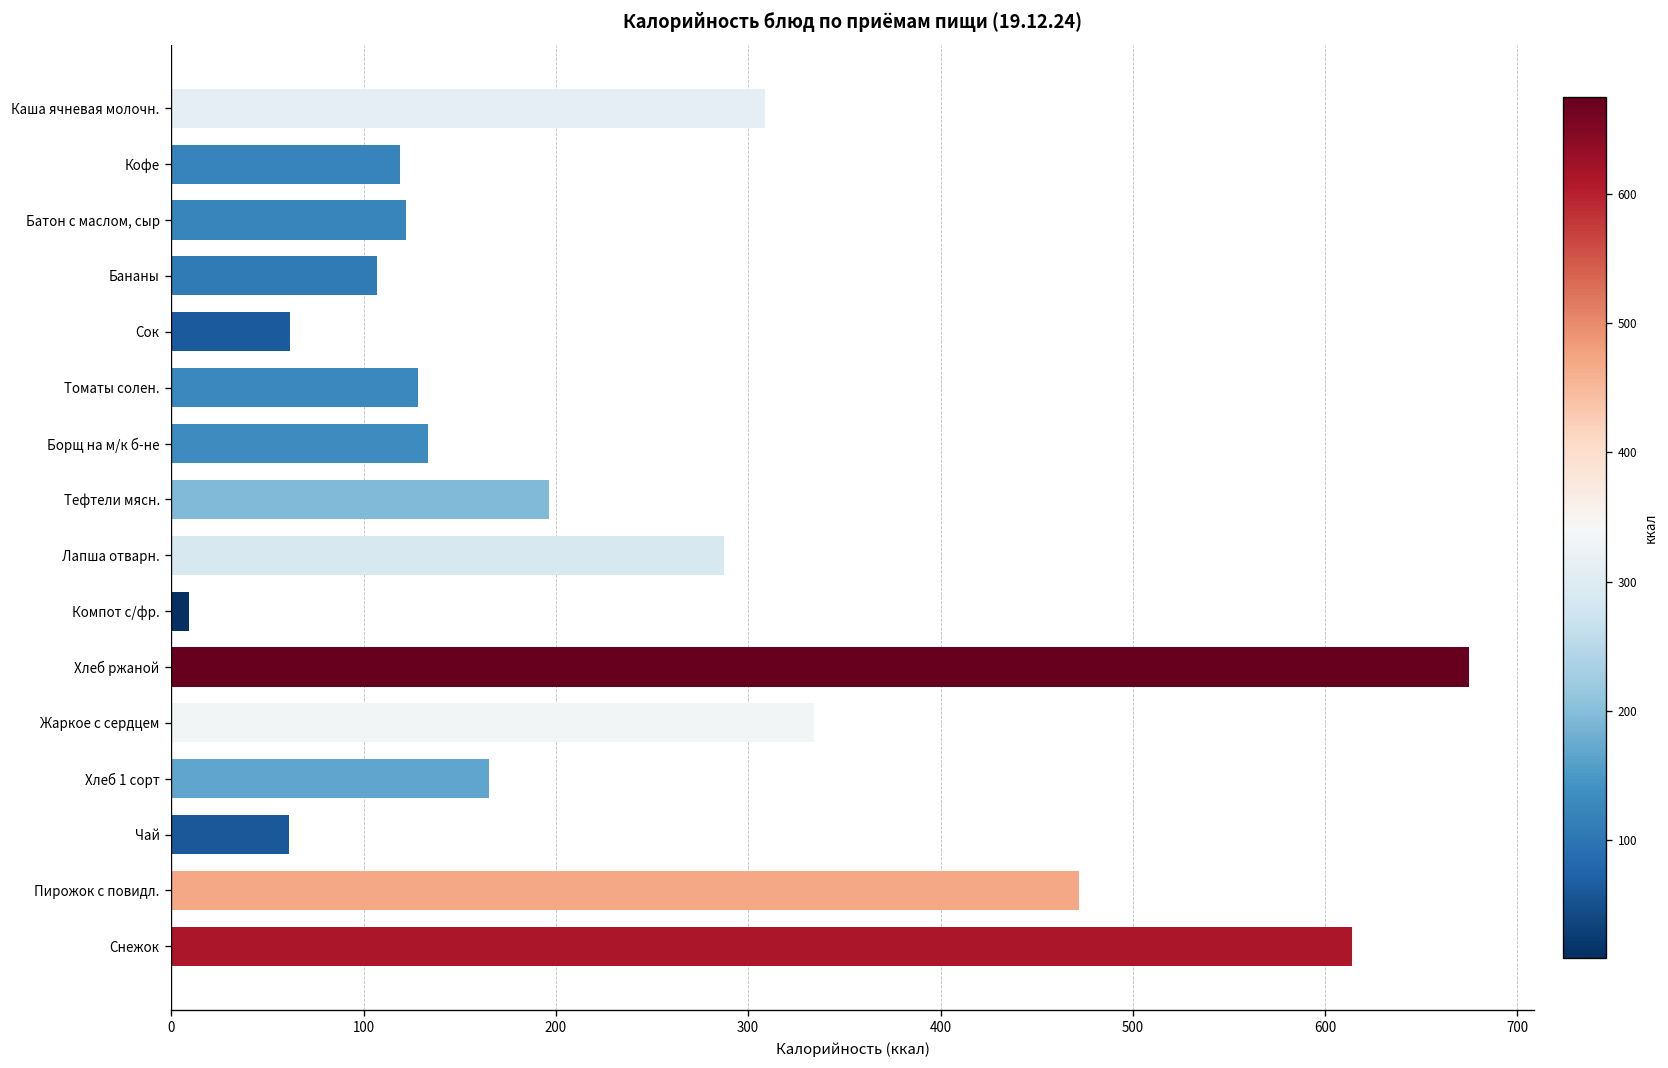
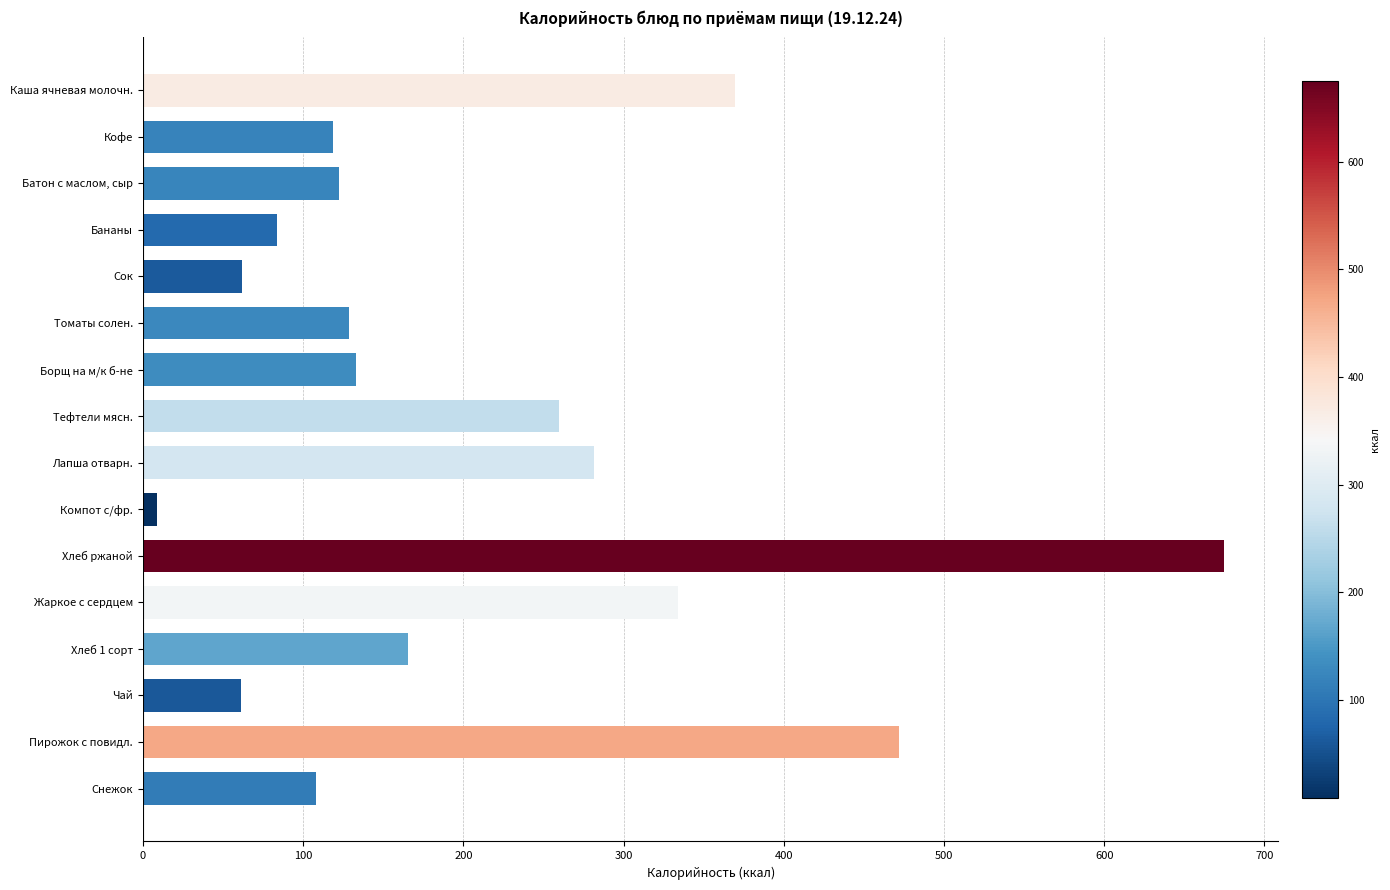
Каша ячневая молочн.: 309 -> 370
Бананы: 107 -> 84
Тефтели мясн.: 196 -> 260
Лапша отварн.: 287 -> 281
Снежок: 614 -> 108
